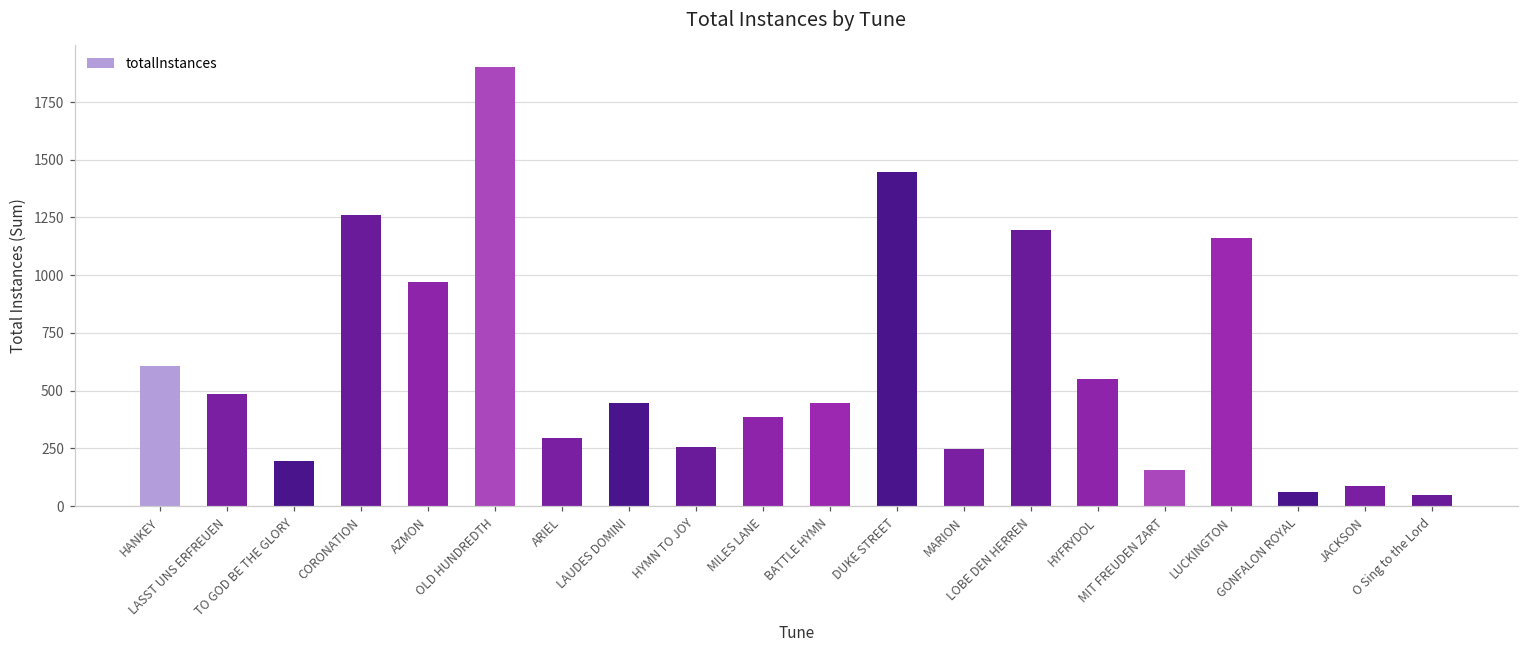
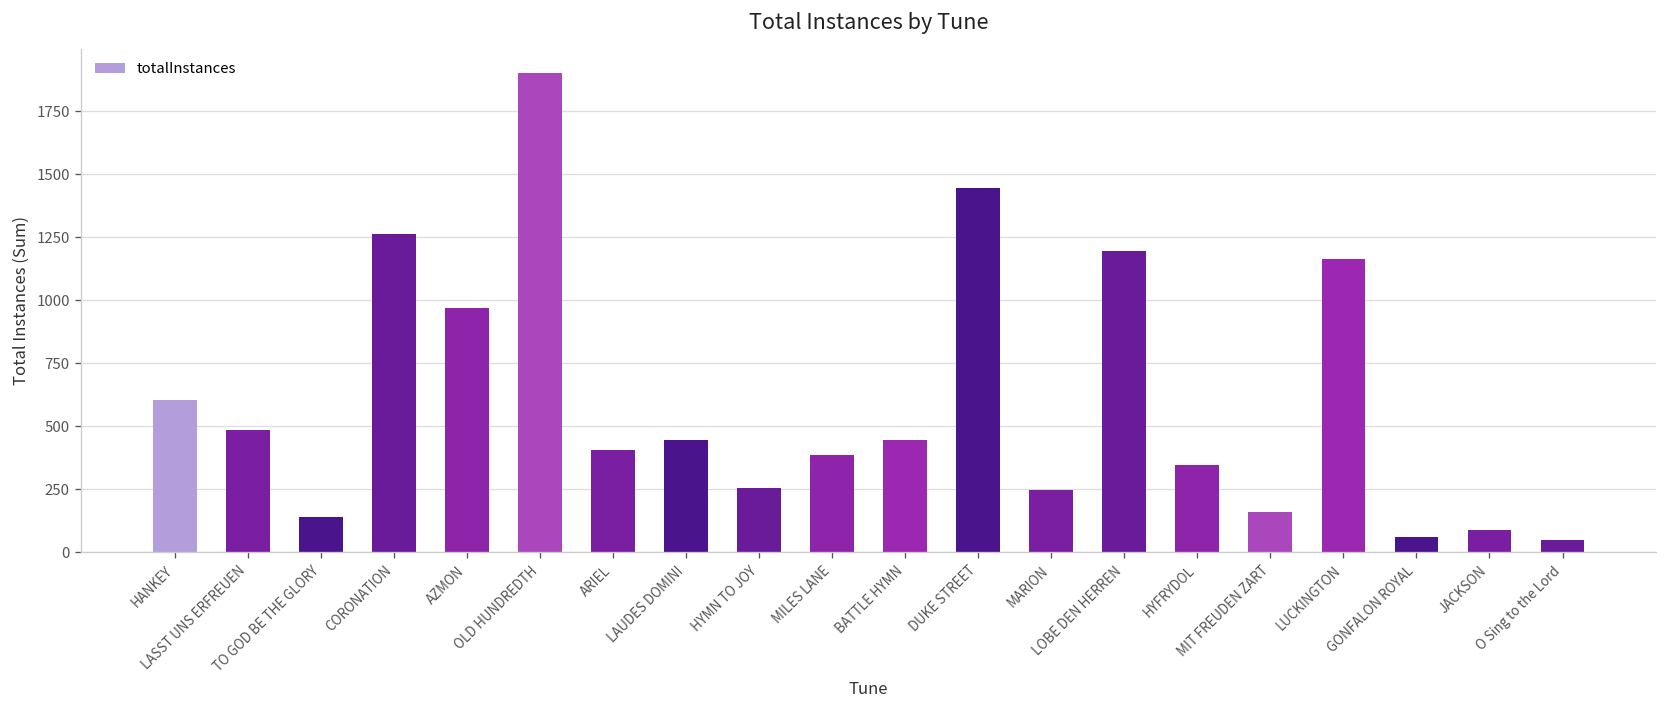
TO GOD BE THE GLORY: 200 -> 140
ARIEL: 290 -> 410
HYFRYDOL: 550 -> 350
